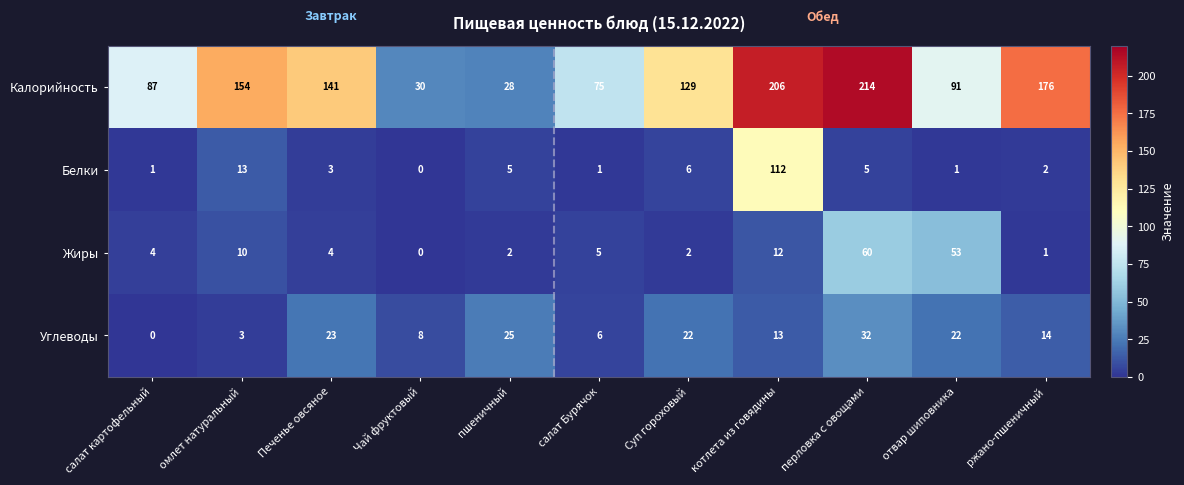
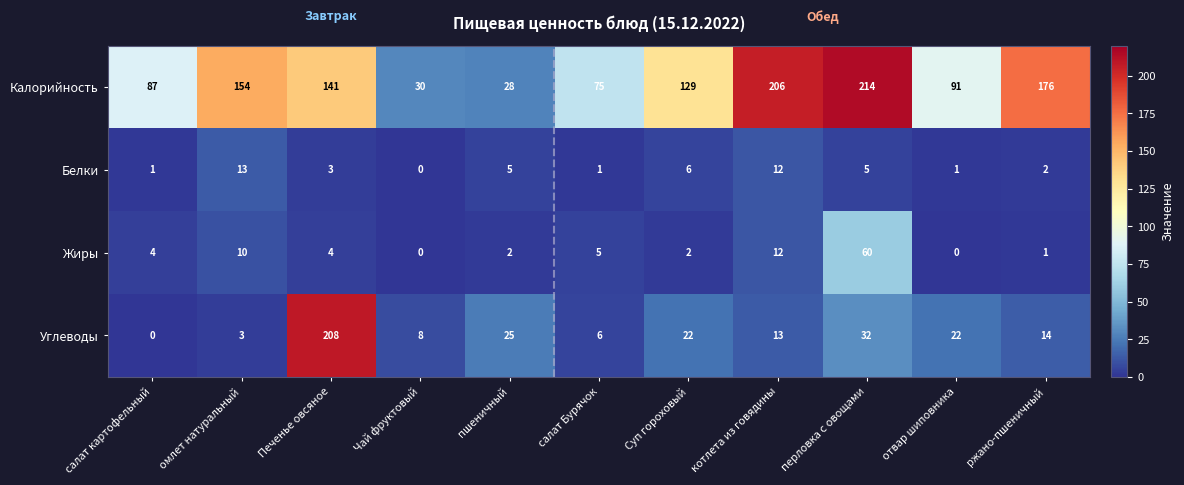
Белки, котлета из говядины: 112 -> 12
Жиры, отвар шиповника: 53 -> 0
Углеводы, Печенье овсяное: 23 -> 208
